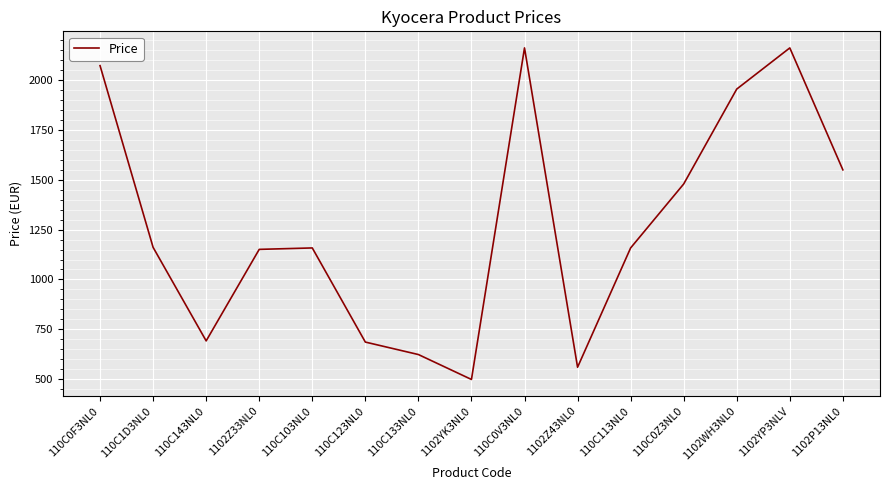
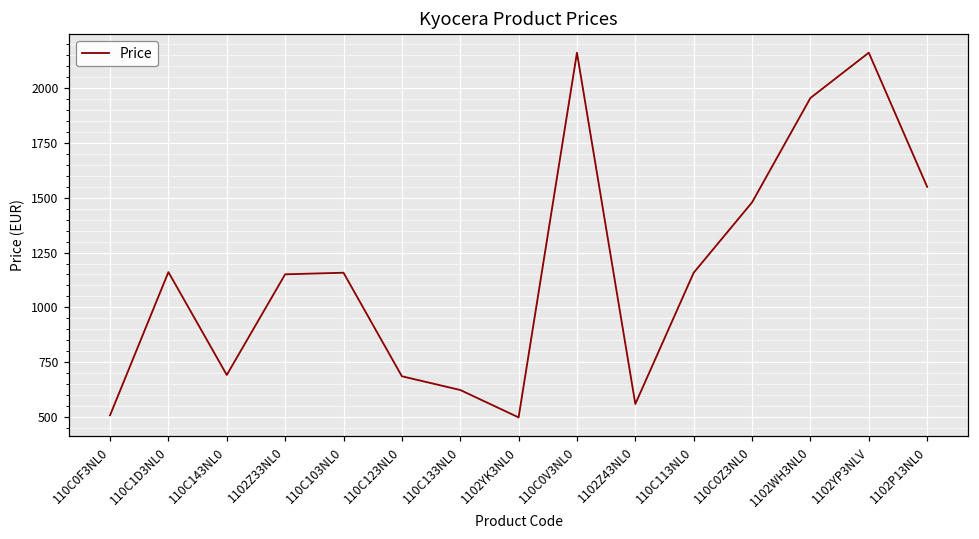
110C0F3NL0: 2070 -> 510
